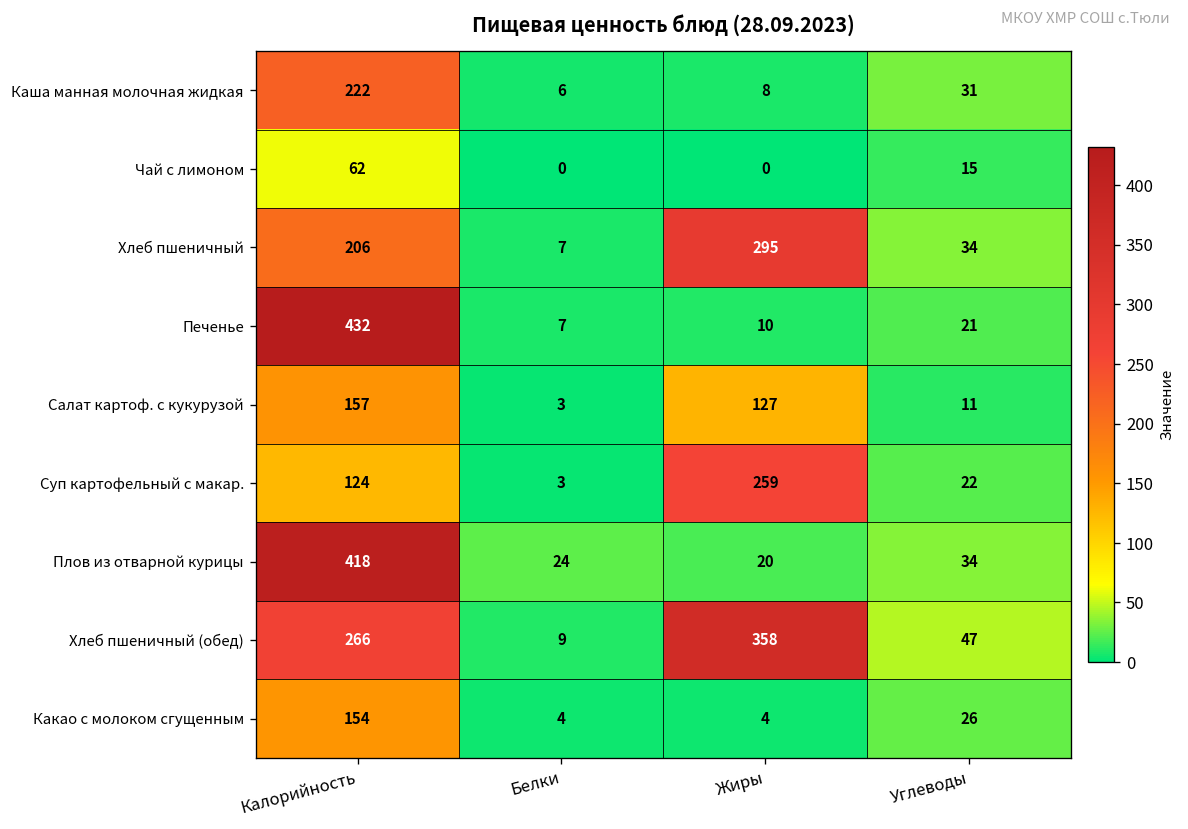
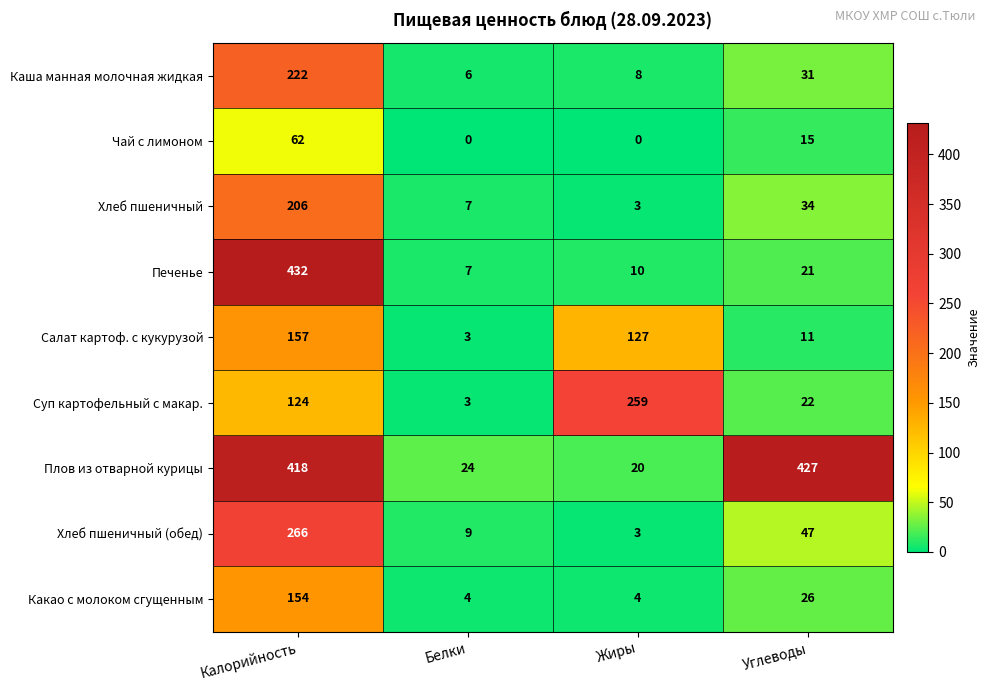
Хлеб пшеничный, Жиры: 295 -> 3
Плов из отварной курицы, Углеводы: 34 -> 427
Хлеб пшеничный (обед), Жиры: 358 -> 3
